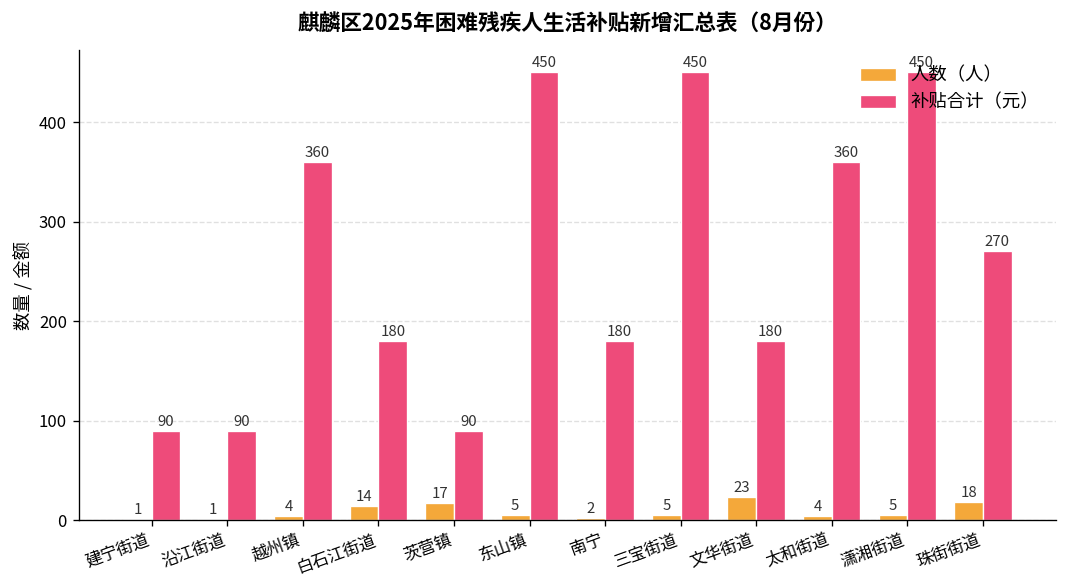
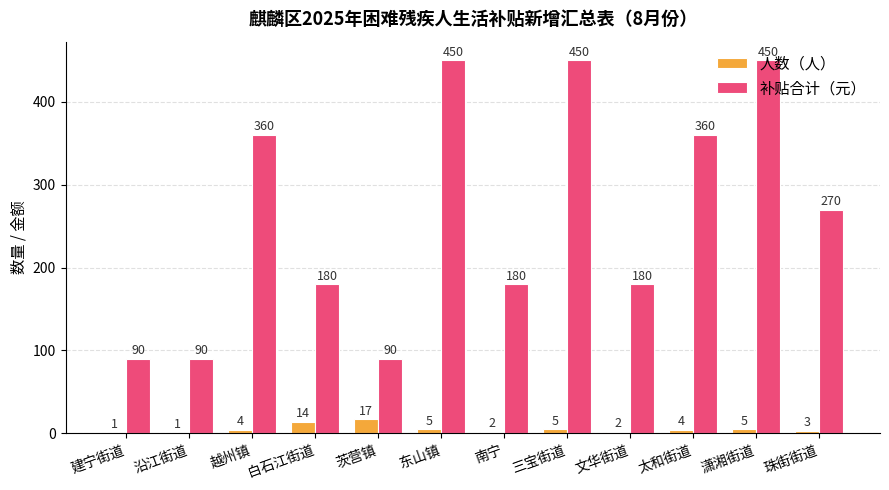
人数（人）, 文华街道: 23 -> 2
人数（人）, 珠街街道: 18 -> 3
